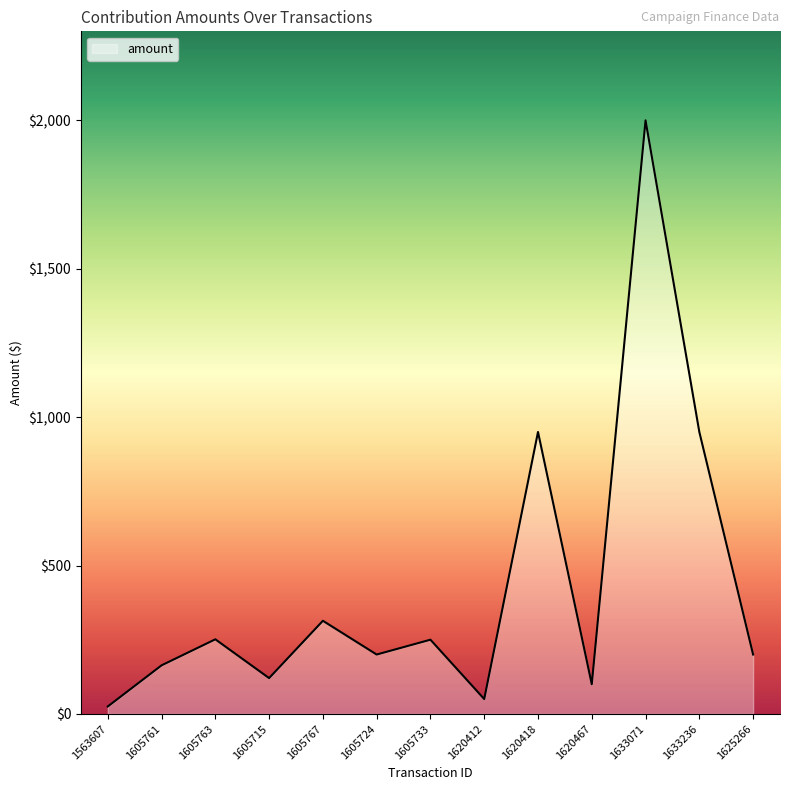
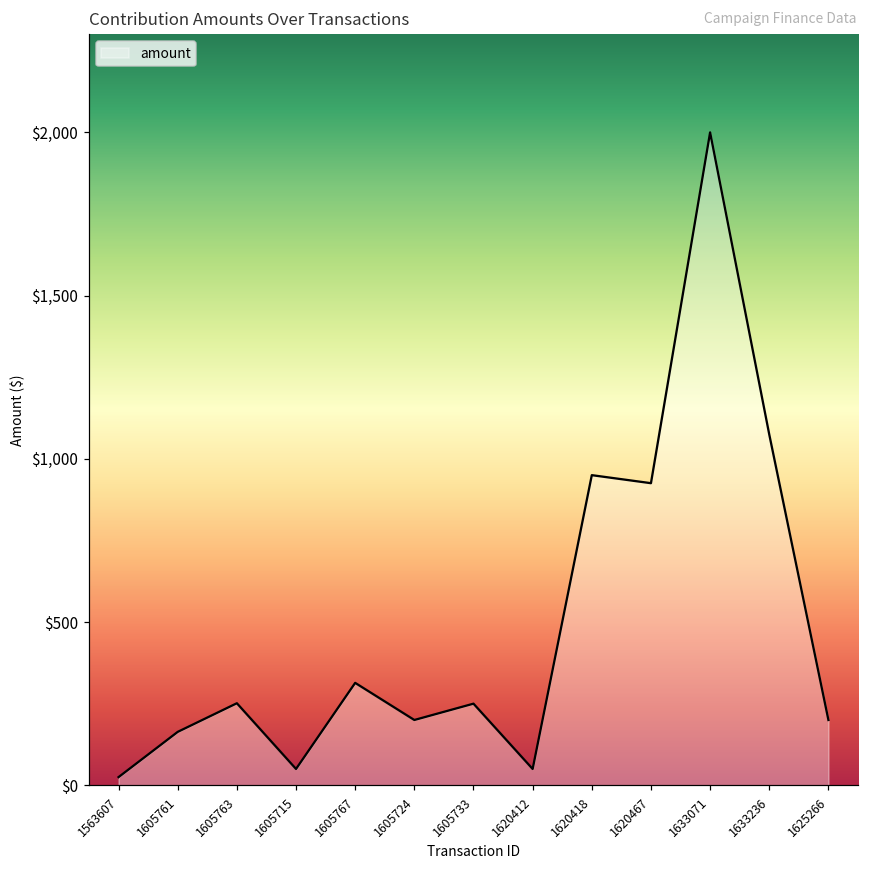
1605715: $120 -> $50
1620467: $100 -> $930
1633236: $950 -> $1,070
